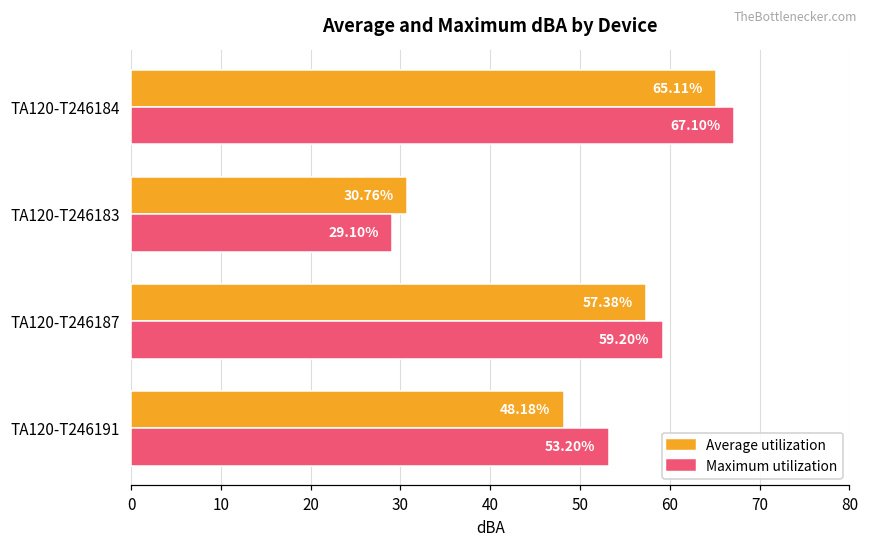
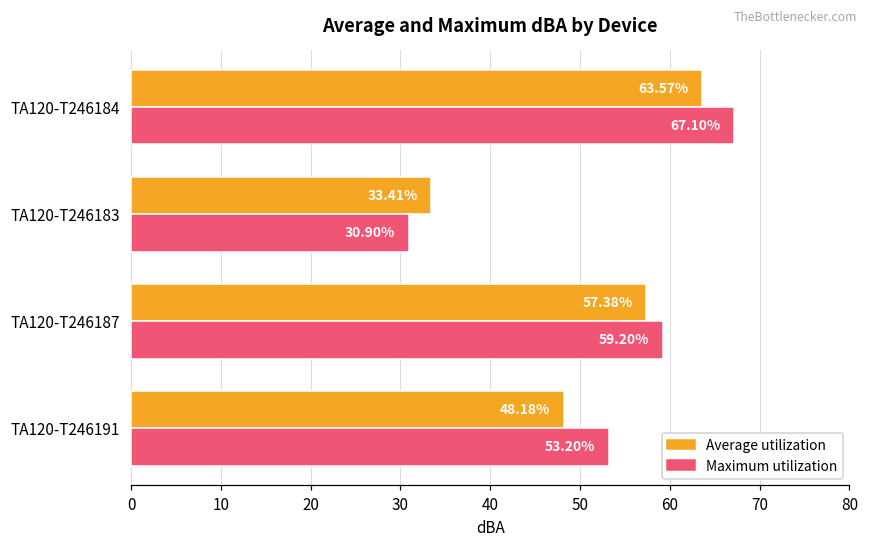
Average utilization, TA120-T246184: 65.11% -> 63.57%
Average utilization, TA120-T246183: 30.76% -> 33.41%
Maximum utilization, TA120-T246183: 29.10% -> 30.90%
